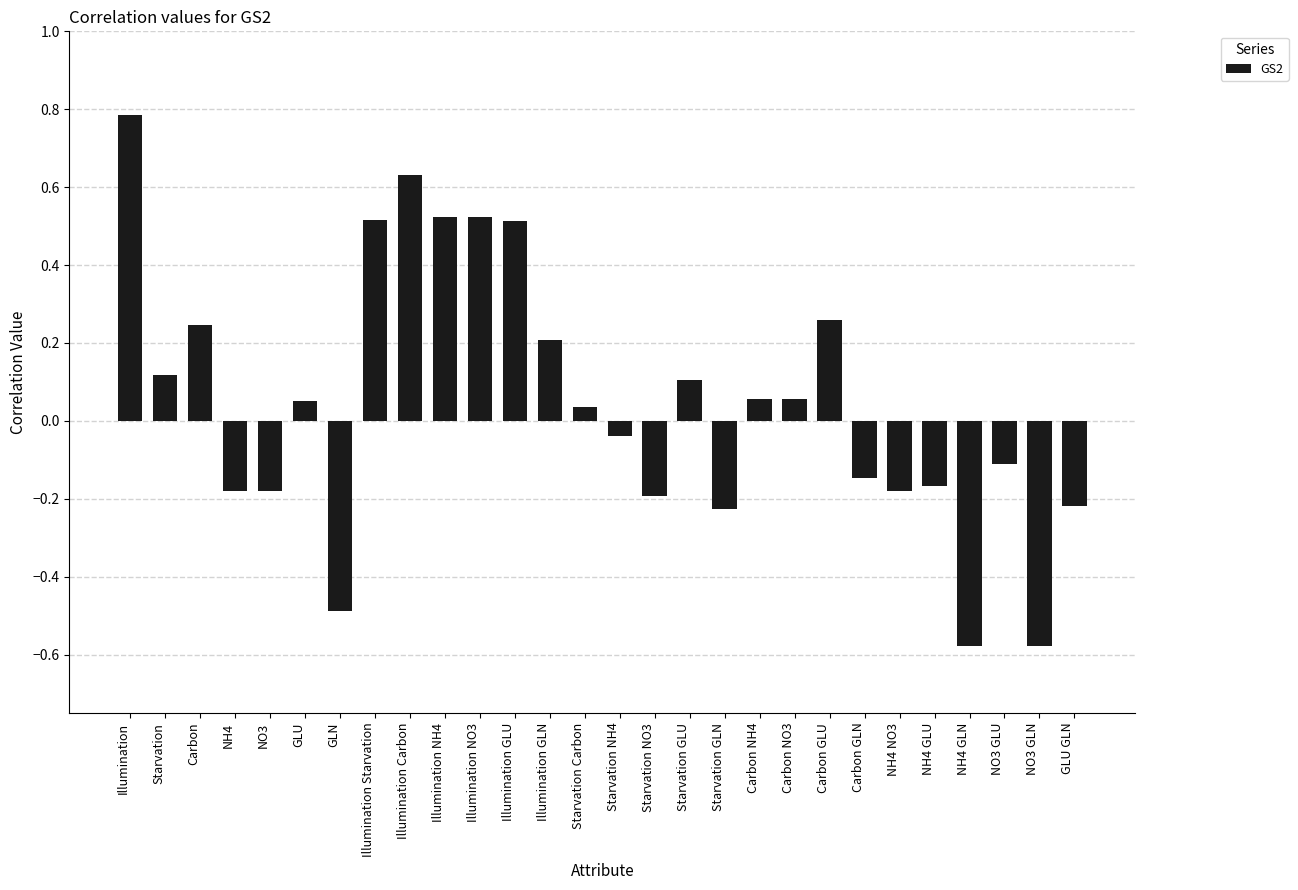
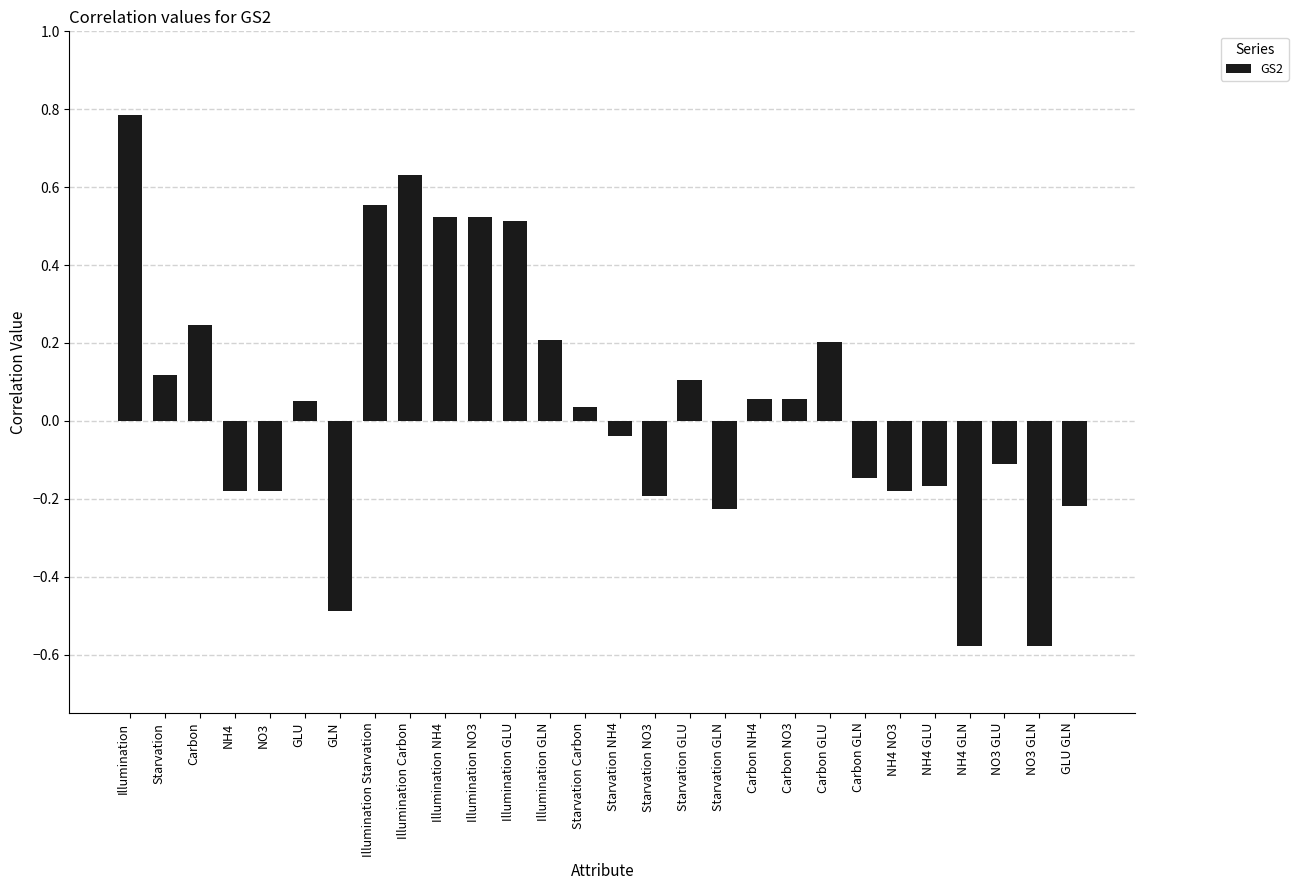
Illumination Starvation: 0.52 -> 0.55
Carbon GLU: 0.26 -> 0.20
